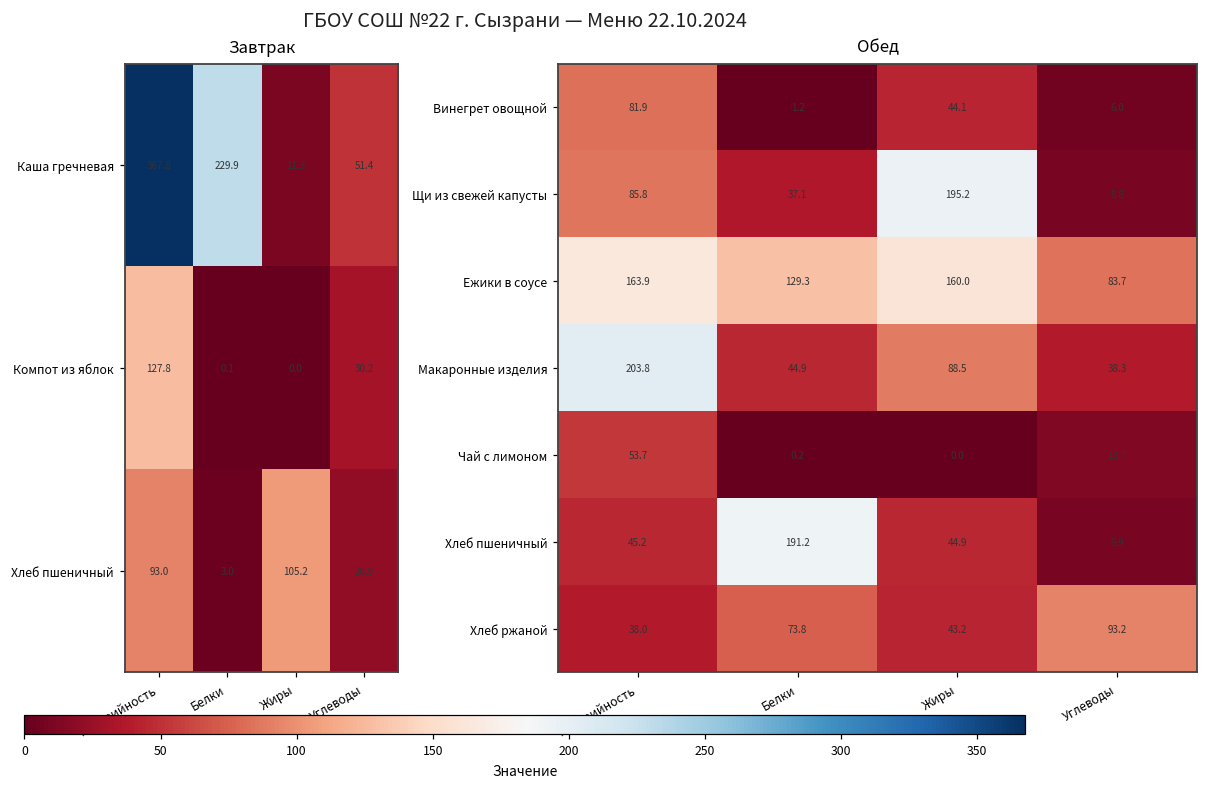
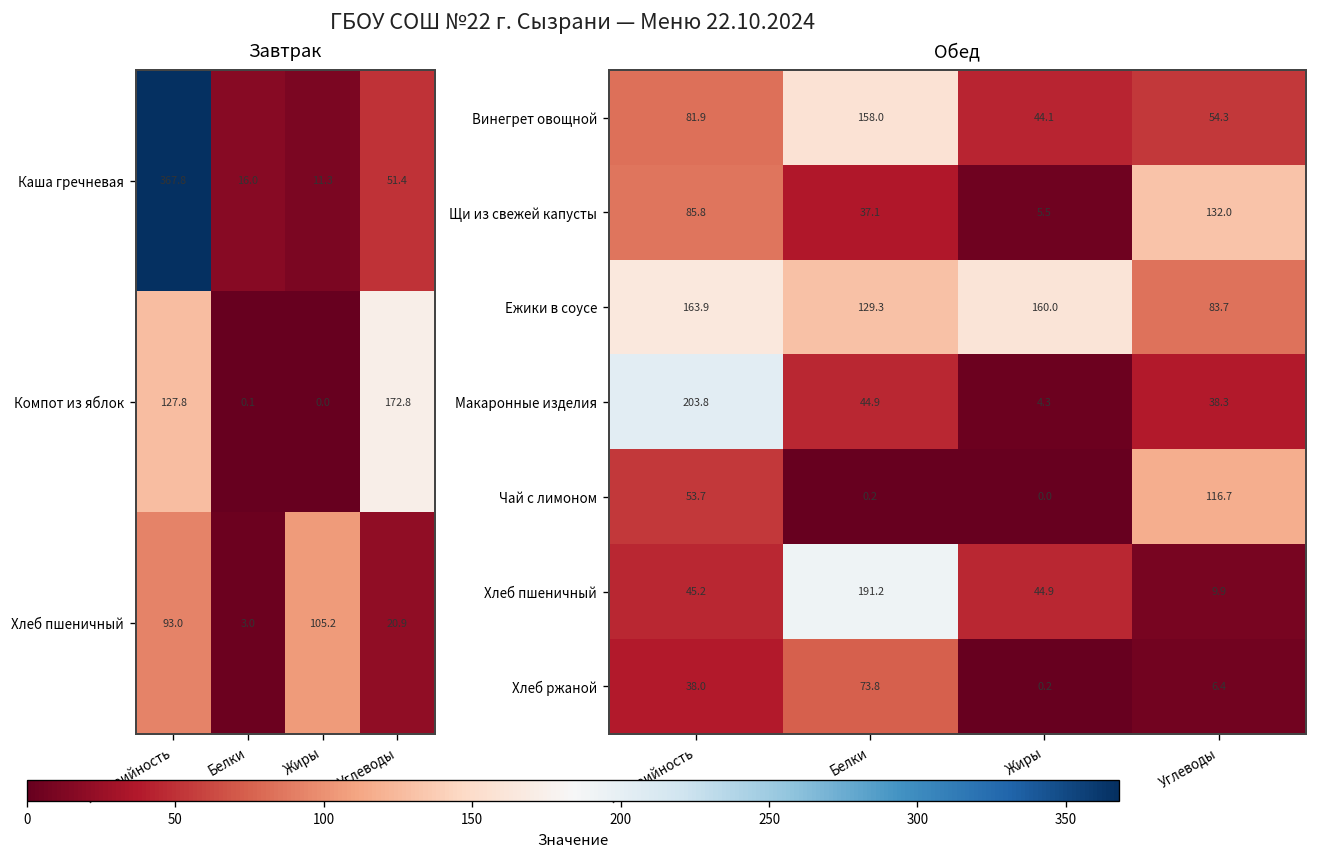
Завтрак, Каша гречневая, Белки: 229.9 -> 16.0
Завтрак, Компот из яблок, Углеводы: 30.2 -> 172.8
Обед, Винегрет овощной, Белки: 1.2 -> 158.0
Обед, Винегрет овощной, Углеводы: 6.0 -> 54.3
Обед, Щи из свежей капусты, Жиры: 195.2 -> 5.5
Обед, Щи из свежей капусты, Углеводы: 8.8 -> 132.0
Обед, Макаронные изделия, Жиры: 88.5 -> 4.3
Обед, Чай с лимоном, Углеводы: 13.7 -> 116.7
Обед, Хлеб ржаной, Жиры: 43.2 -> 0.2
Обед, Хлеб ржаной, Углеводы: 93.2 -> 6.4
